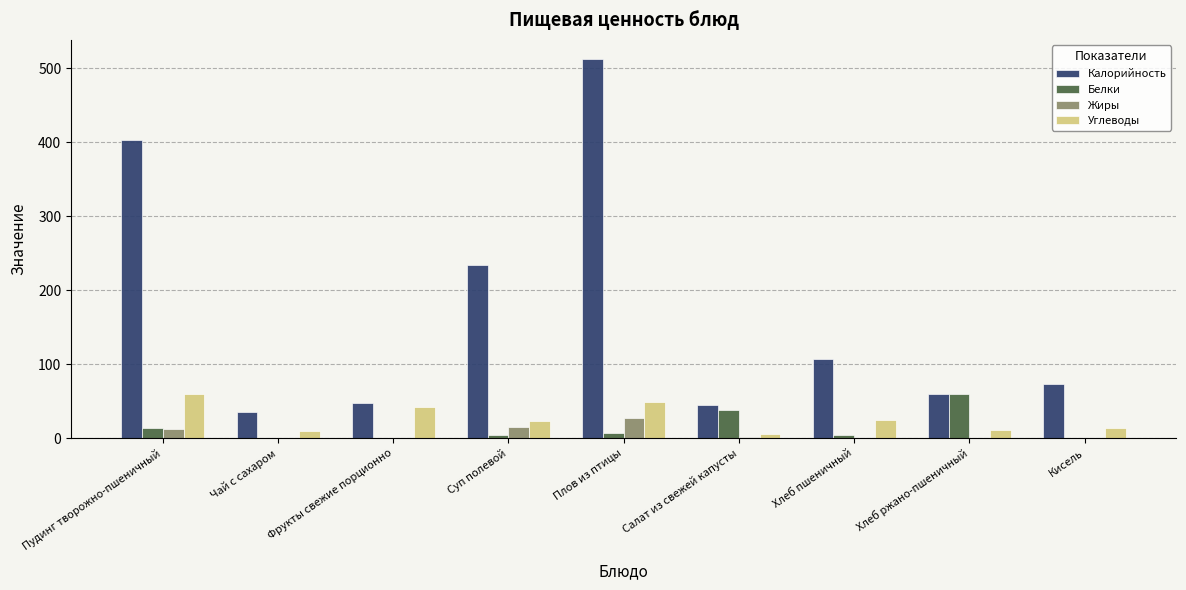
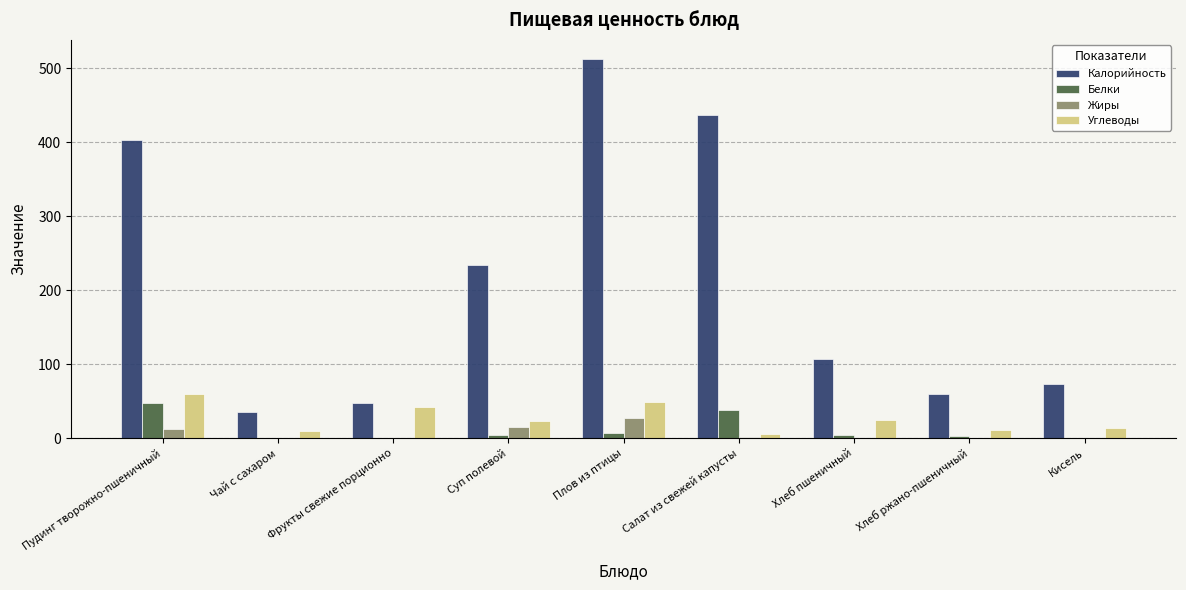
Белки, Пудинг творожно-пшеничный: 10 -> 50
Калорийность, Салат из свежей капусты: 50 -> 440
Белки, Хлеб ржано-пшеничный: 60 -> 0
